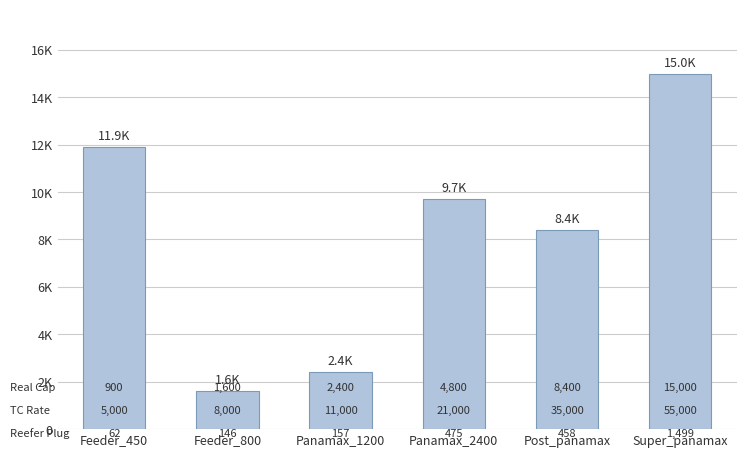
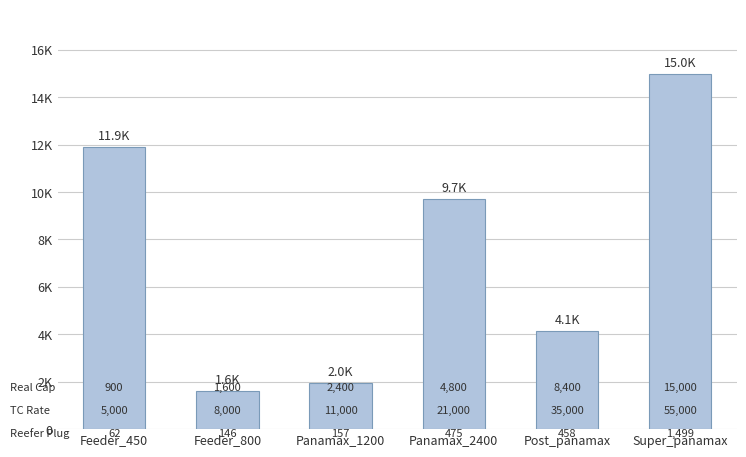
Panamax_1200: 2.4K -> 2.0K
Post_panamax: 8.4K -> 4.1K
